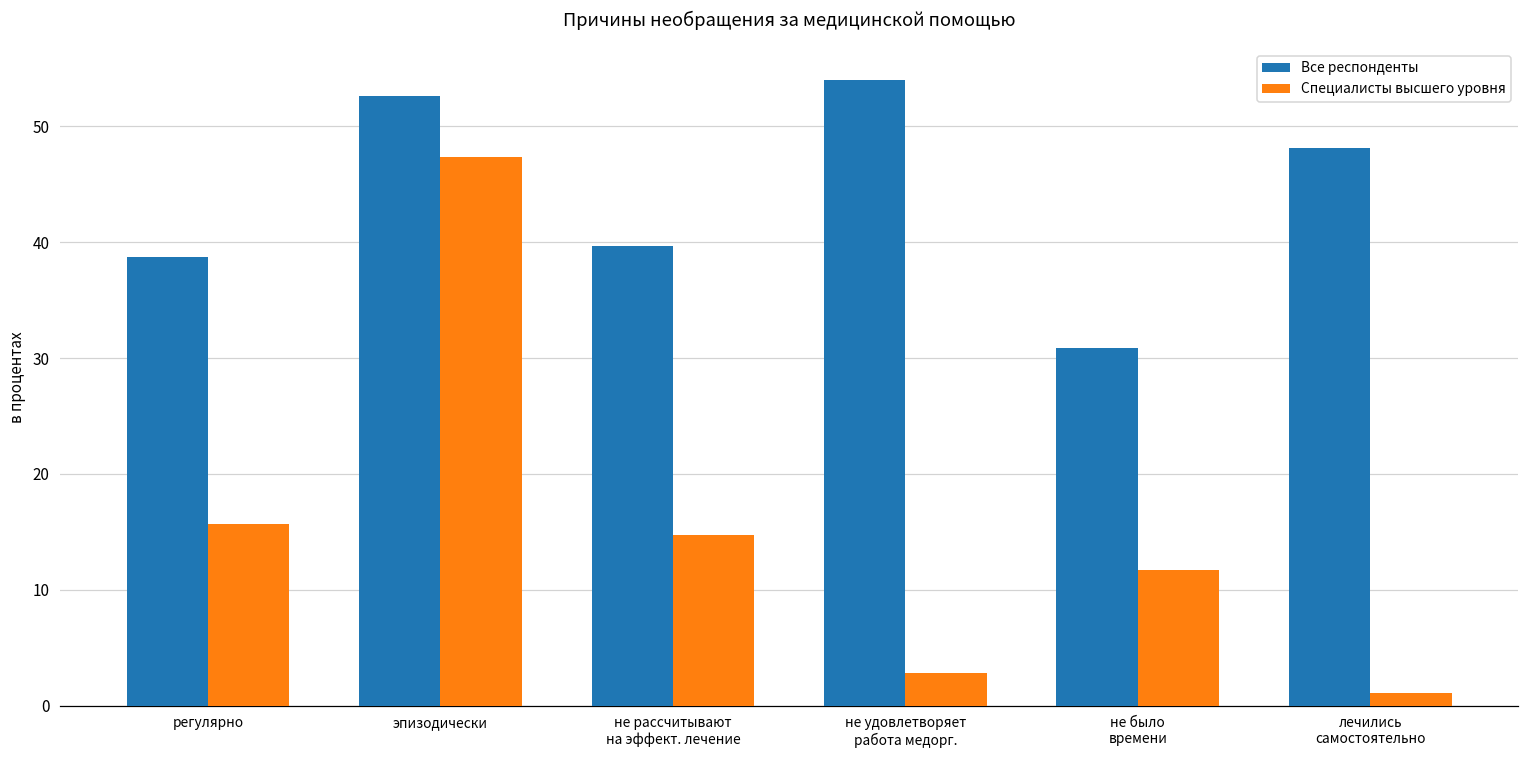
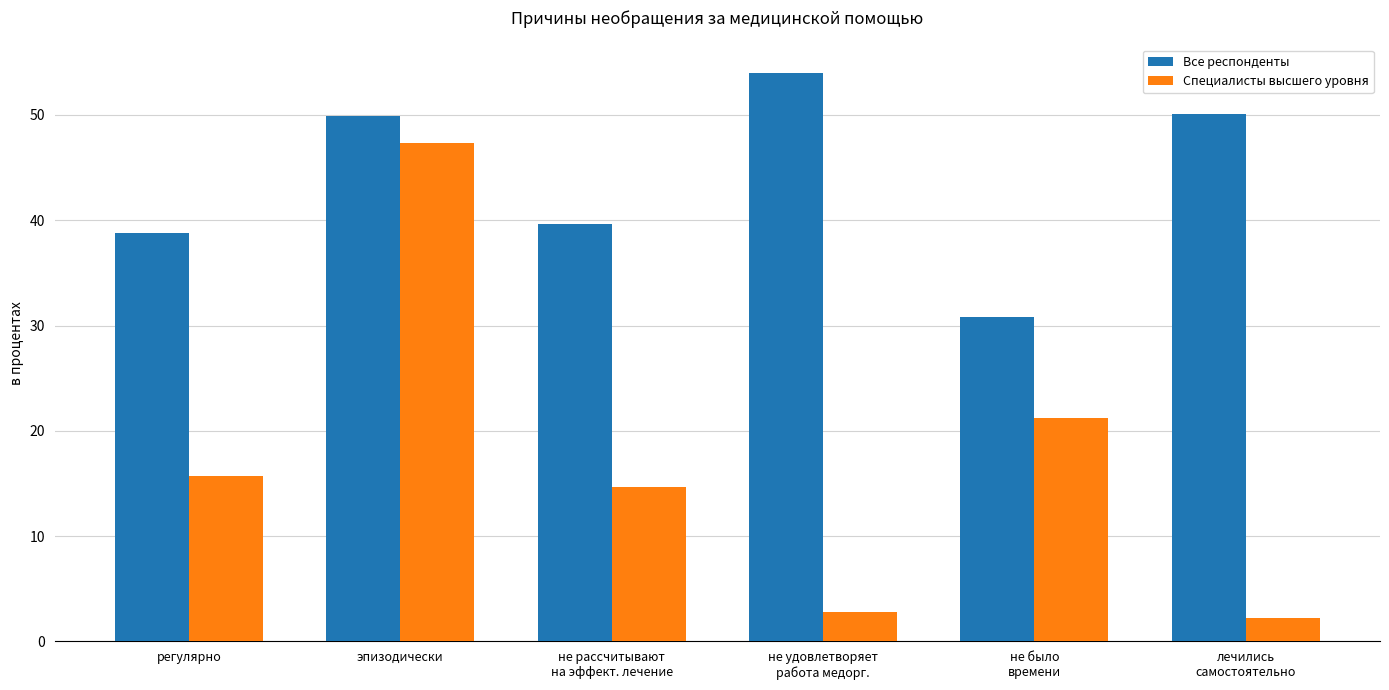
Все респонденты, эпизодически: 52.7 -> 49.9
Специалисты высшего уровня, не было времени: 11.7 -> 21.2
Все респонденты, лечились самостоятельно: 48.1 -> 50.1
Специалисты высшего уровня, лечились самостоятельно: 1.1 -> 2.2
